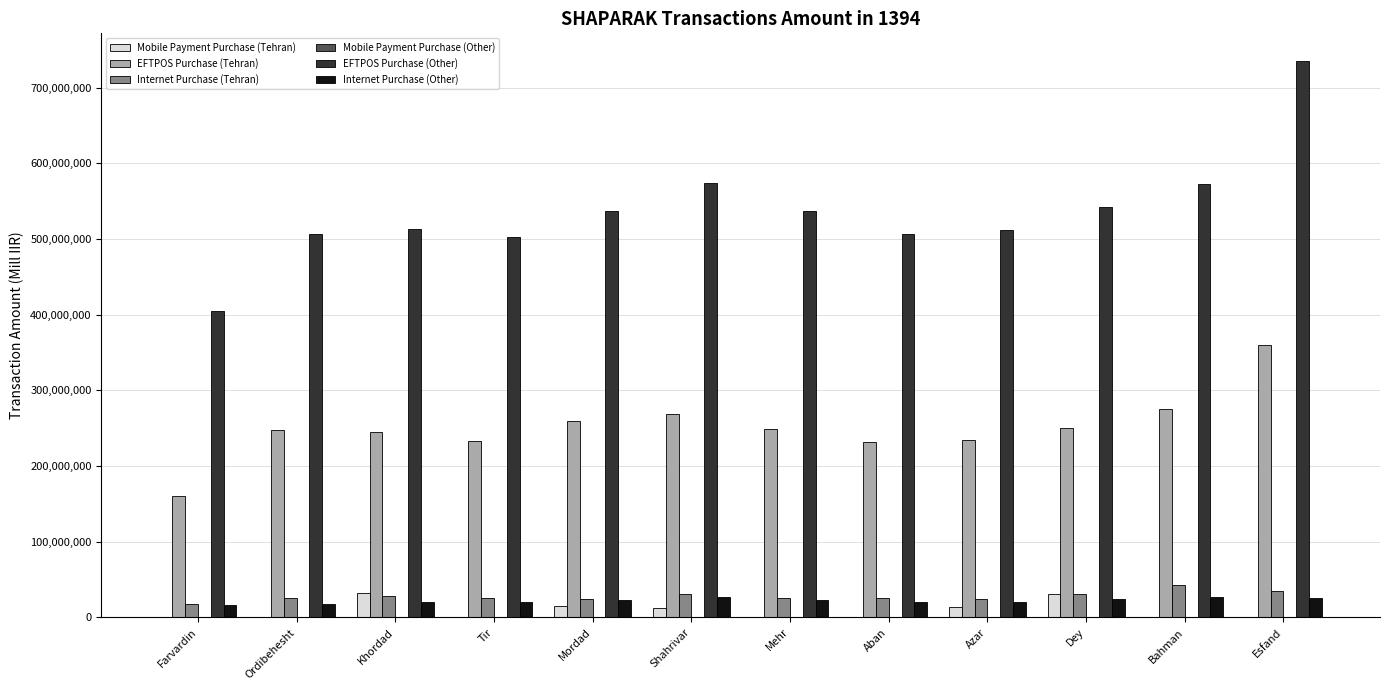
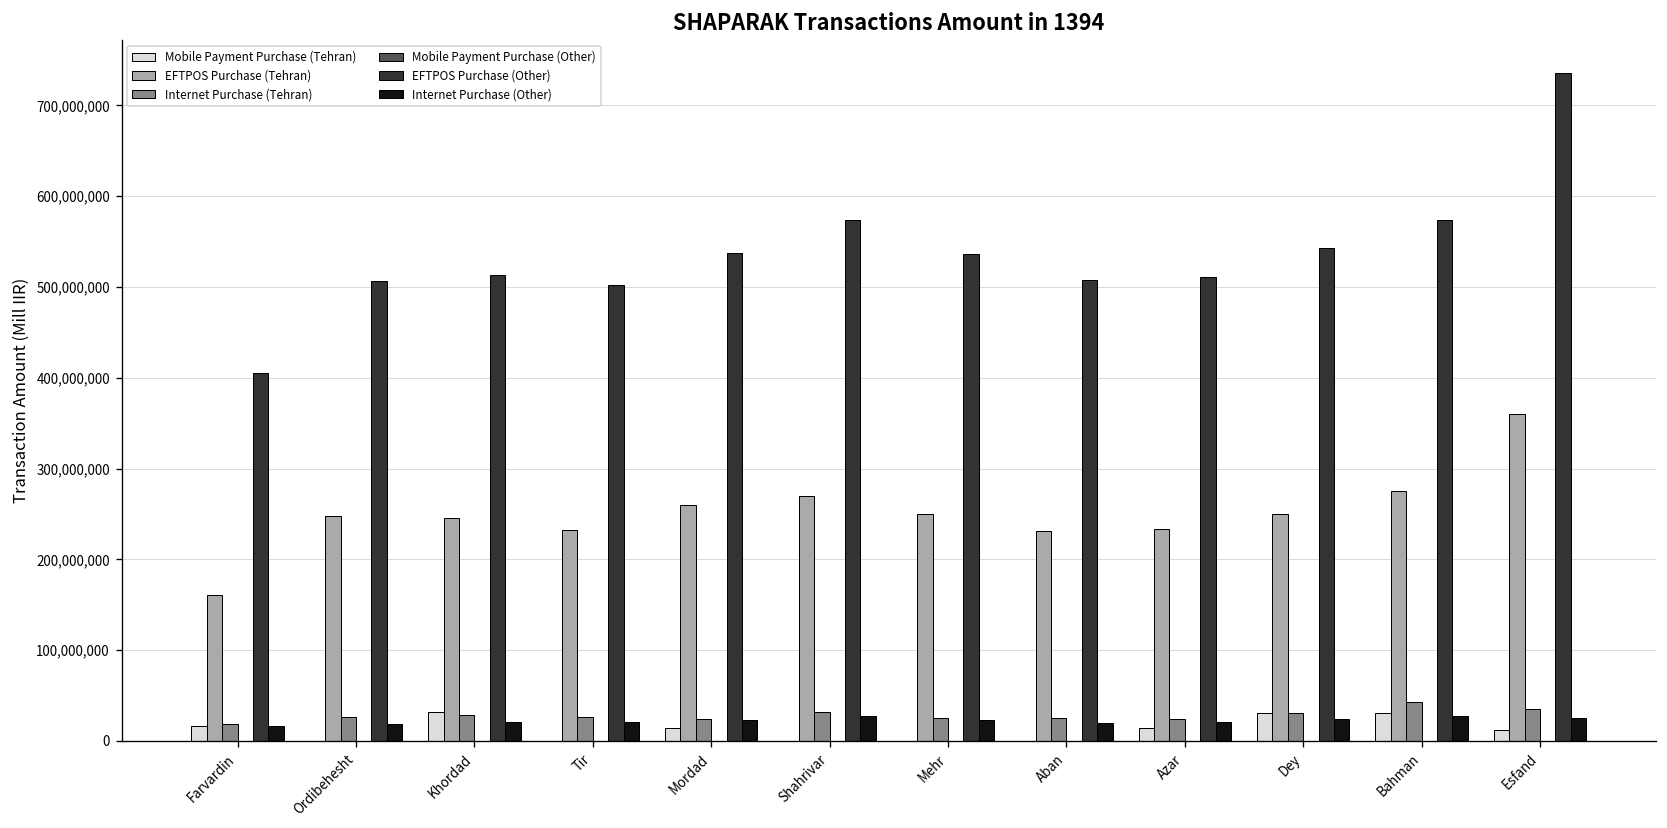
Mobile Payment Purchase (Tehran), Farvardin: 0 -> 20,000,000
Mobile Payment Purchase (Tehran), Shahrivar: 10,000,000 -> 0
Mobile Payment Purchase (Tehran), Bahman: 0 -> 30,000,000
Mobile Payment Purchase (Tehran), Esfand: 0 -> 10,000,000
